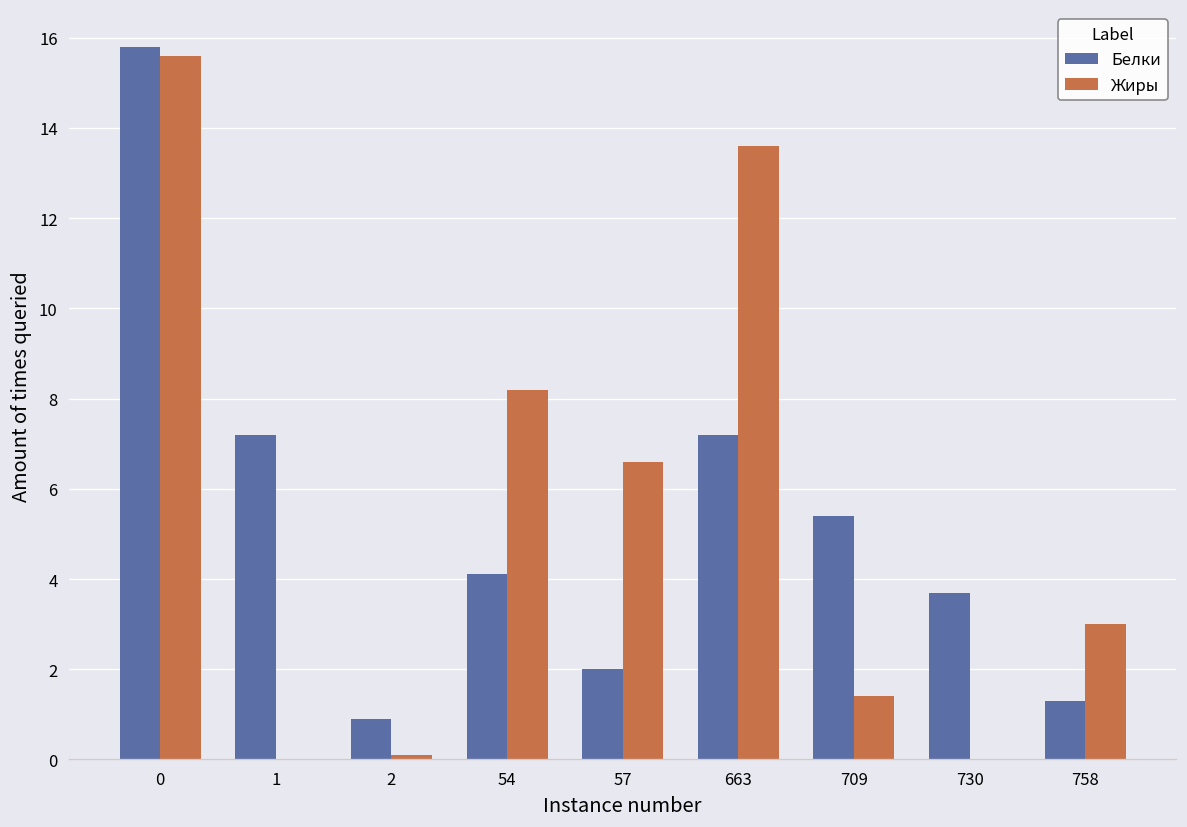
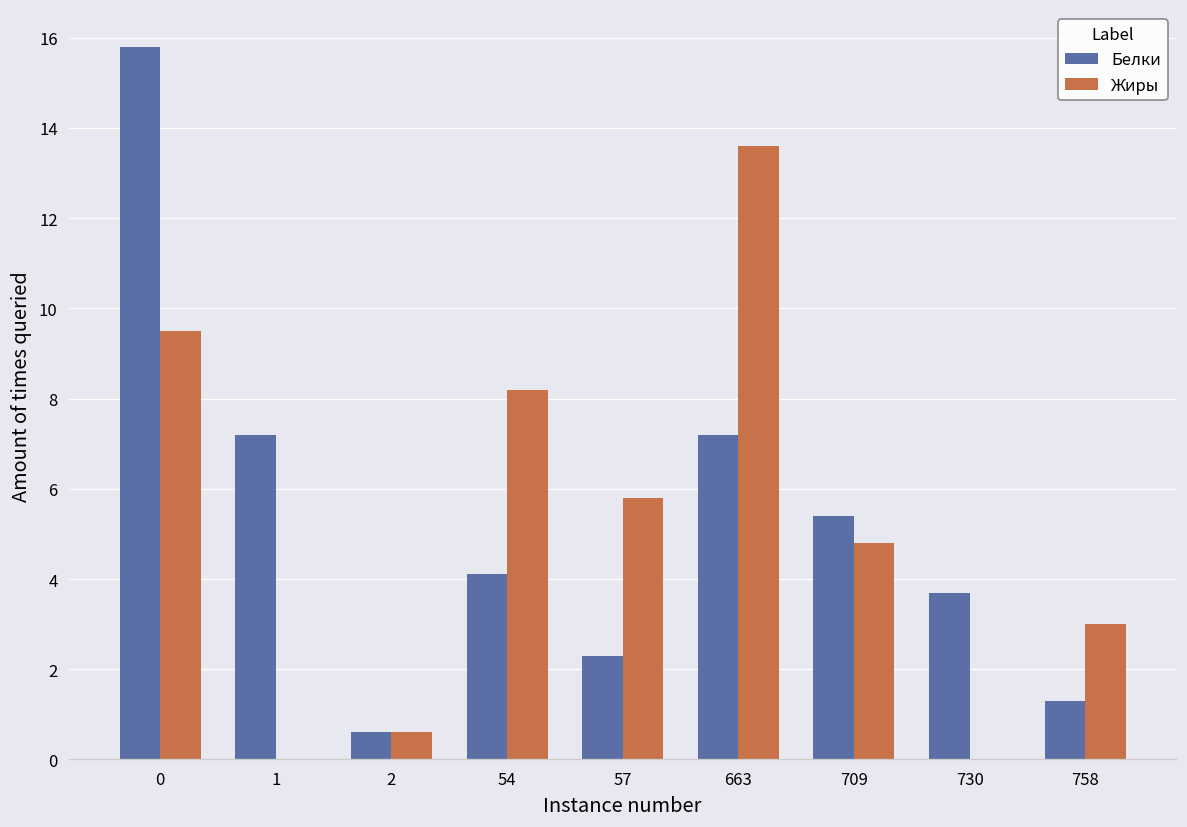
Жиры, 0: 15.6 -> 9.5
Белки, 2: 0.9 -> 0.6
Жиры, 2: 0.1 -> 0.6
Белки, 57: 2.0 -> 2.3
Жиры, 57: 6.6 -> 5.8
Жиры, 709: 1.4 -> 4.8
